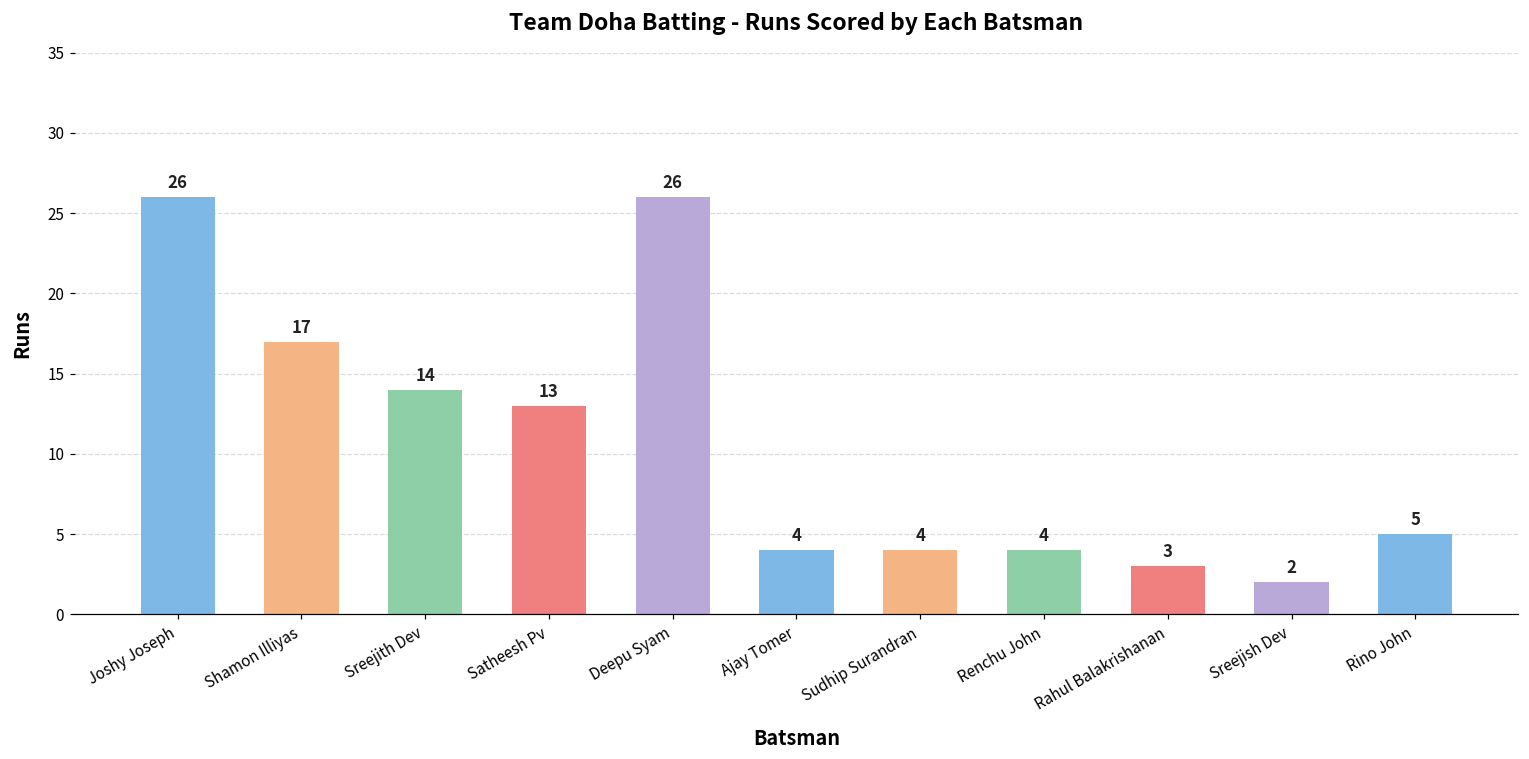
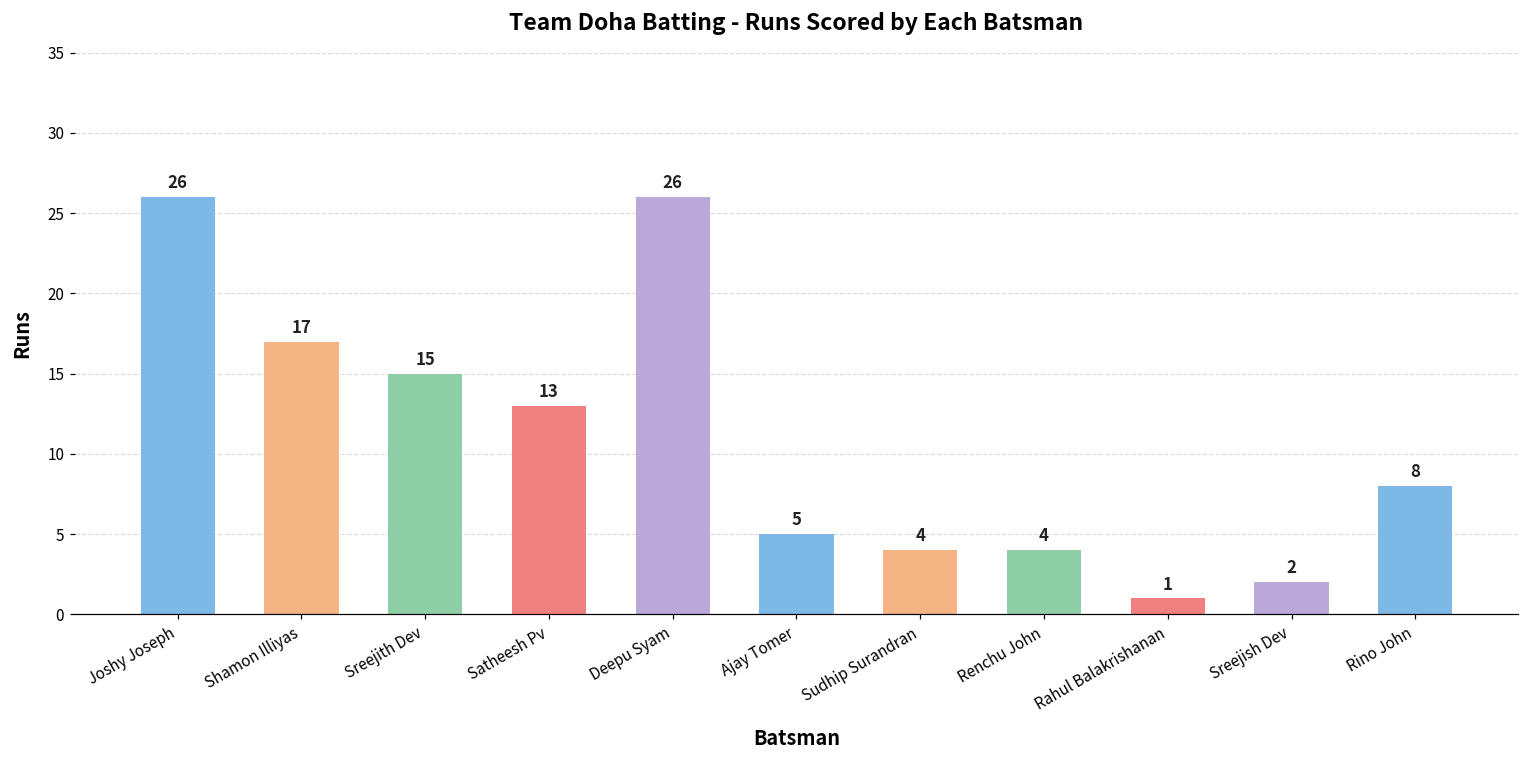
Sreejith Dev: 14 -> 15
Ajay Tomer: 4 -> 5
Rahul Balakrishanan: 3 -> 1
Rino John: 5 -> 8
